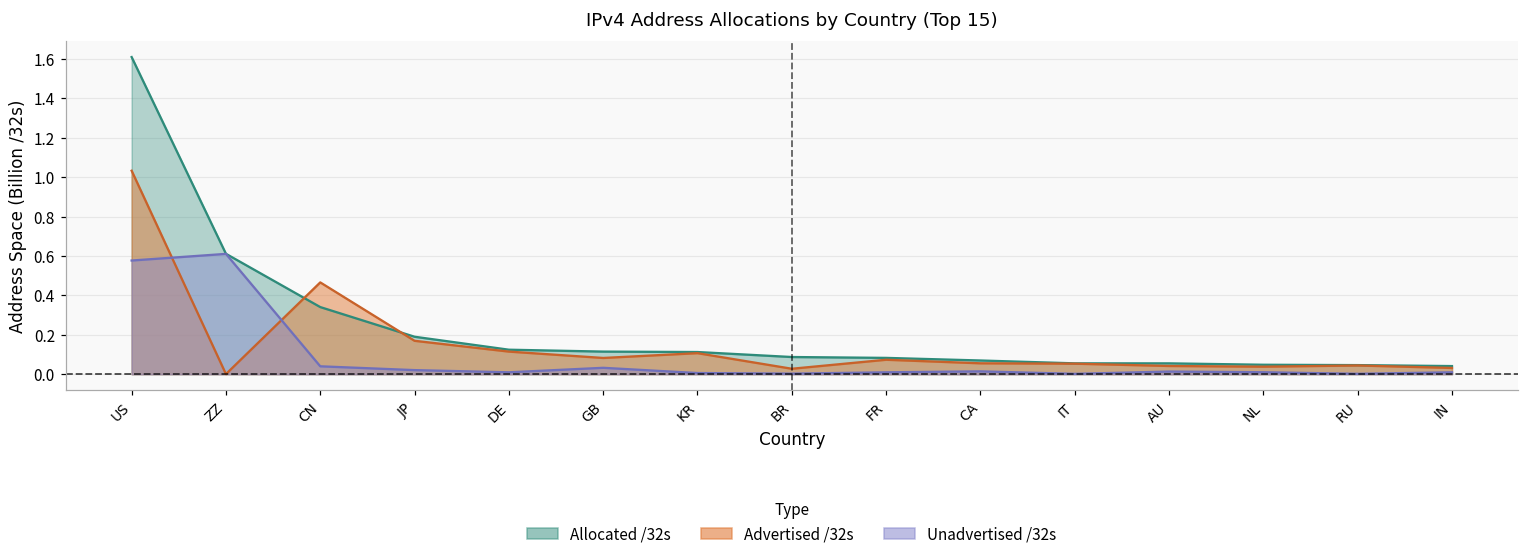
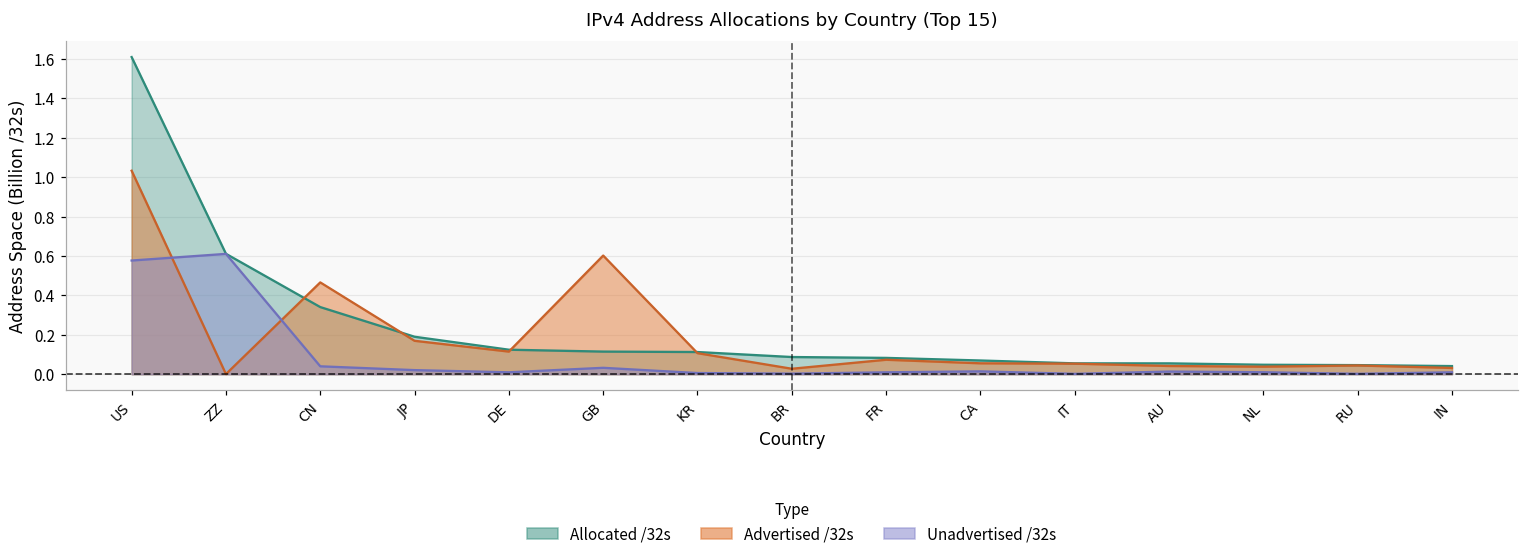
Advertised /32s, GB: 0.08 -> 0.60
